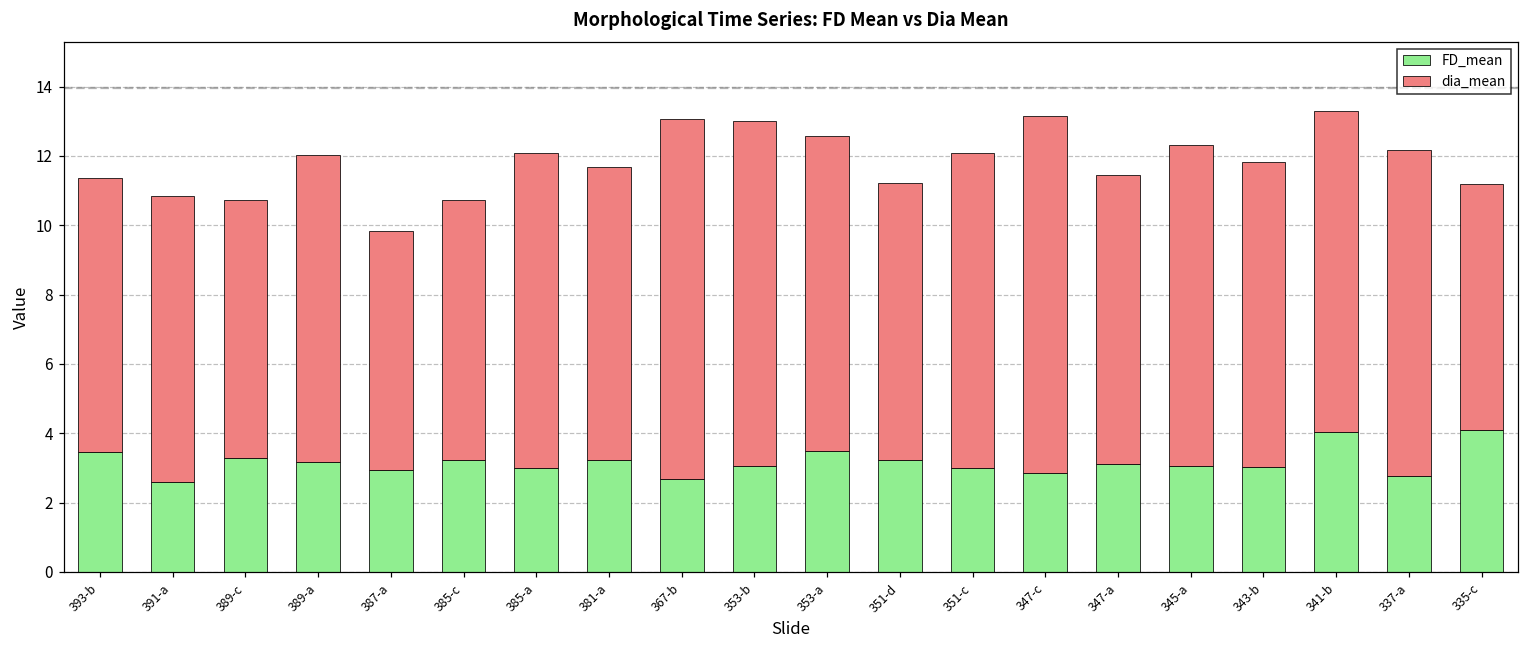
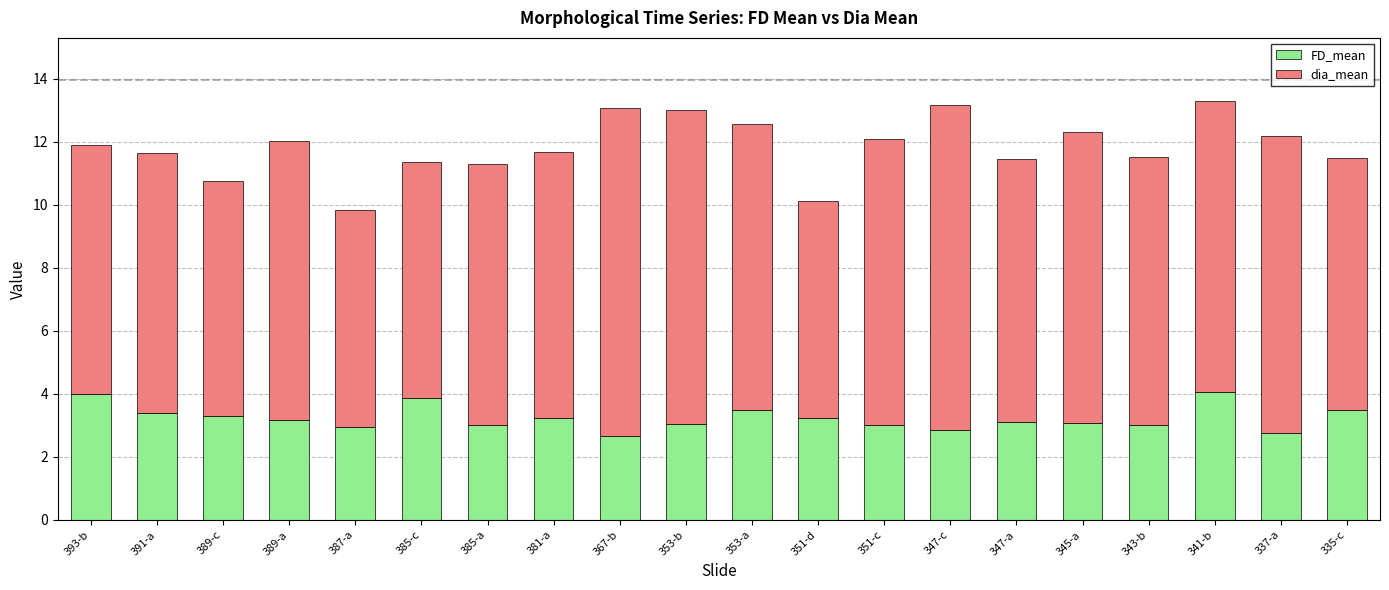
FD_mean, 393-b: 3.5 -> 4.0
FD_mean, 391-a: 2.6 -> 3.4
FD_mean, 385-c: 3.2 -> 3.9
dia_mean, 385-a: 9.1 -> 8.3
dia_mean, 351-d: 8.0 -> 6.9
dia_mean, 343-b: 8.8 -> 8.5
FD_mean, 335-c: 4.1 -> 3.5
dia_mean, 335-c: 7.1 -> 8.0
